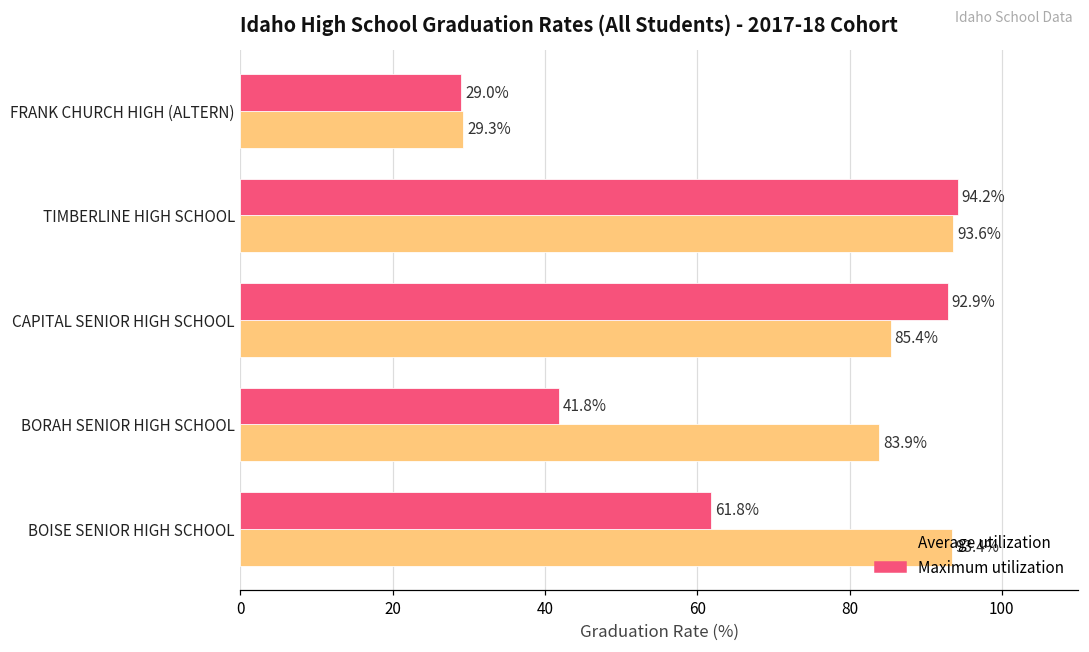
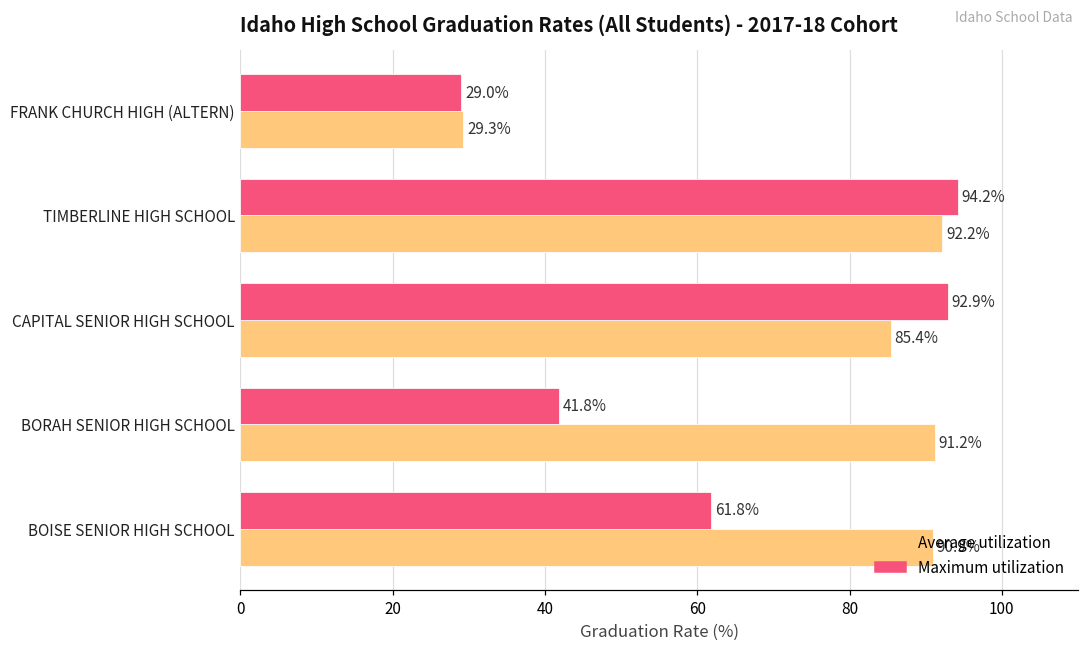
Average utilization, TIMBERLINE HIGH SCHOOL: 93.6% -> 92.2%
Average utilization, BORAH SENIOR HIGH SCHOOL: 83.9% -> 91.2%
Average utilization, BOISE SENIOR HIGH SCHOOL: 93.4% -> 90.9%
